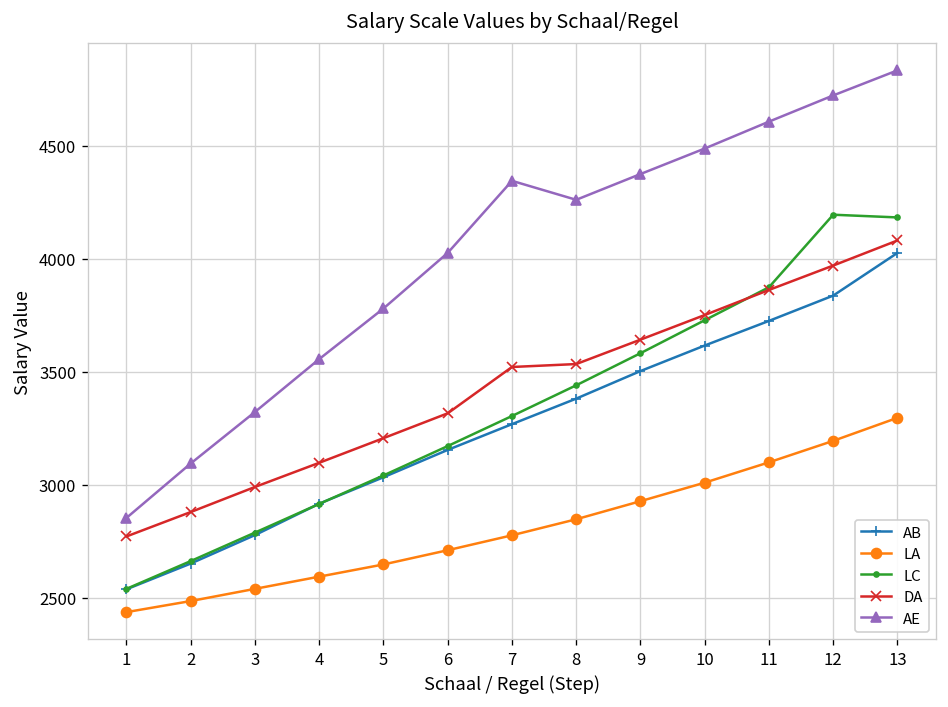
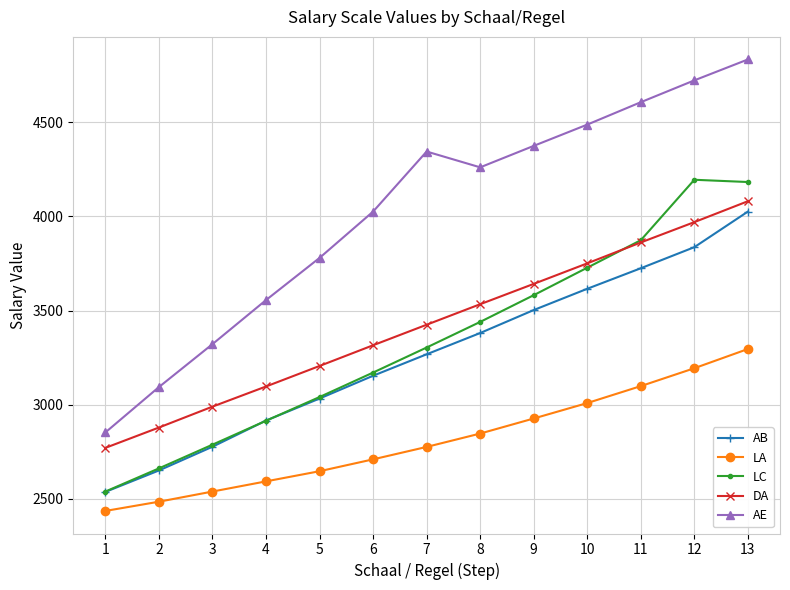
DA, 7: 3520 -> 3430
